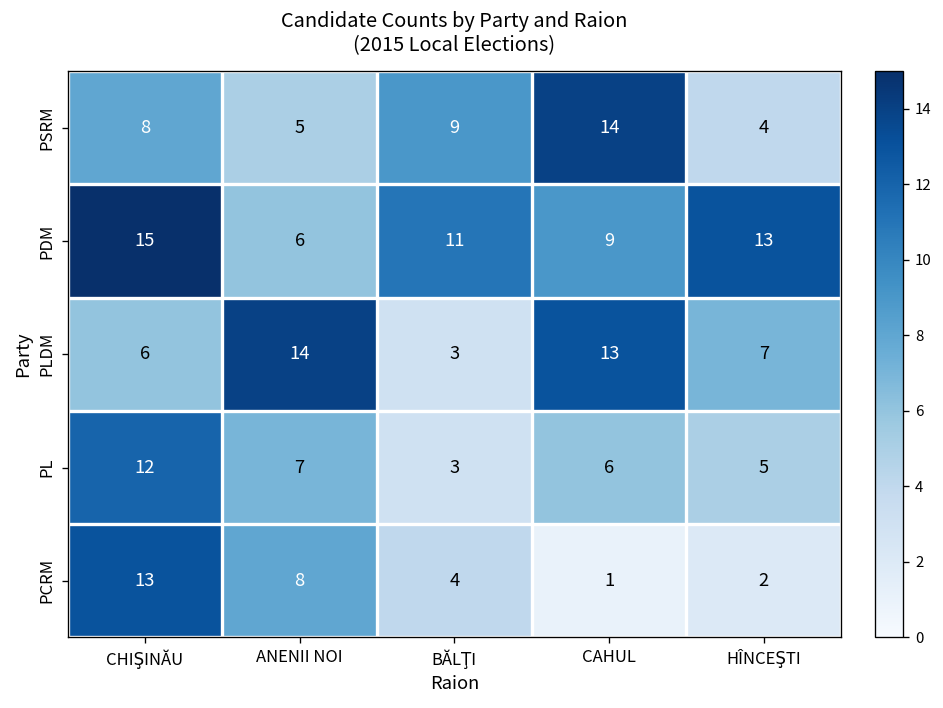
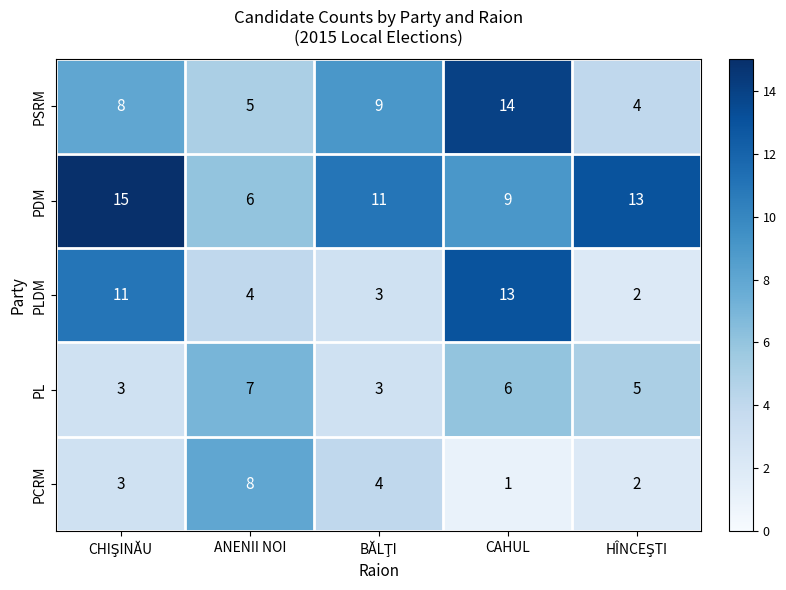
PLDM, CHIŞINĂU: 6 -> 11
PLDM, ANENII NOI: 14 -> 4
PLDM, HÎNCEŞTI: 7 -> 2
PL, CHIŞINĂU: 12 -> 3
PCRM, CHIŞINĂU: 13 -> 3
